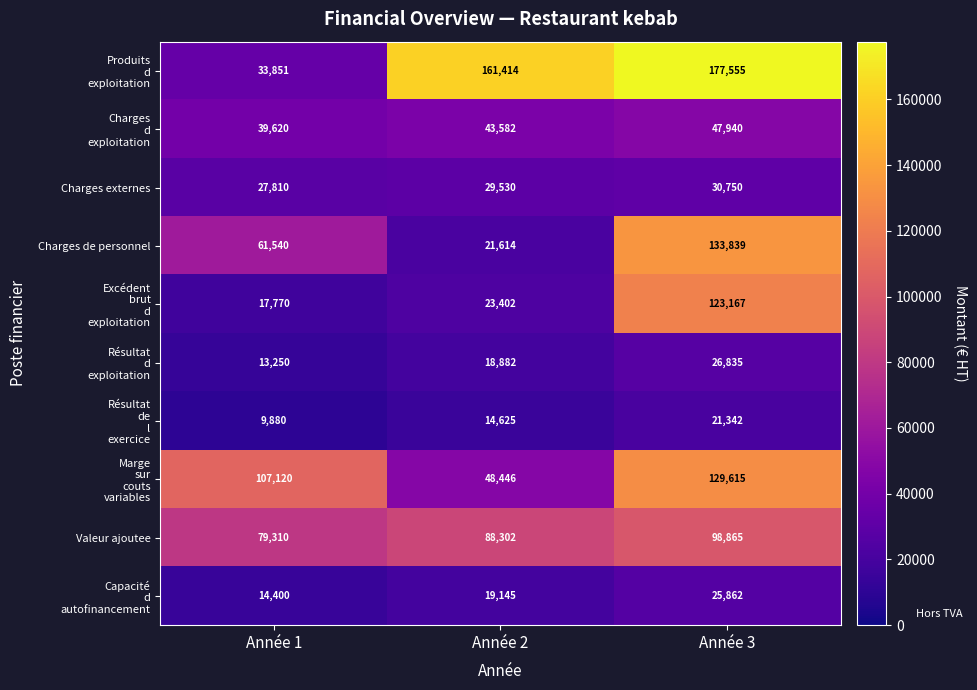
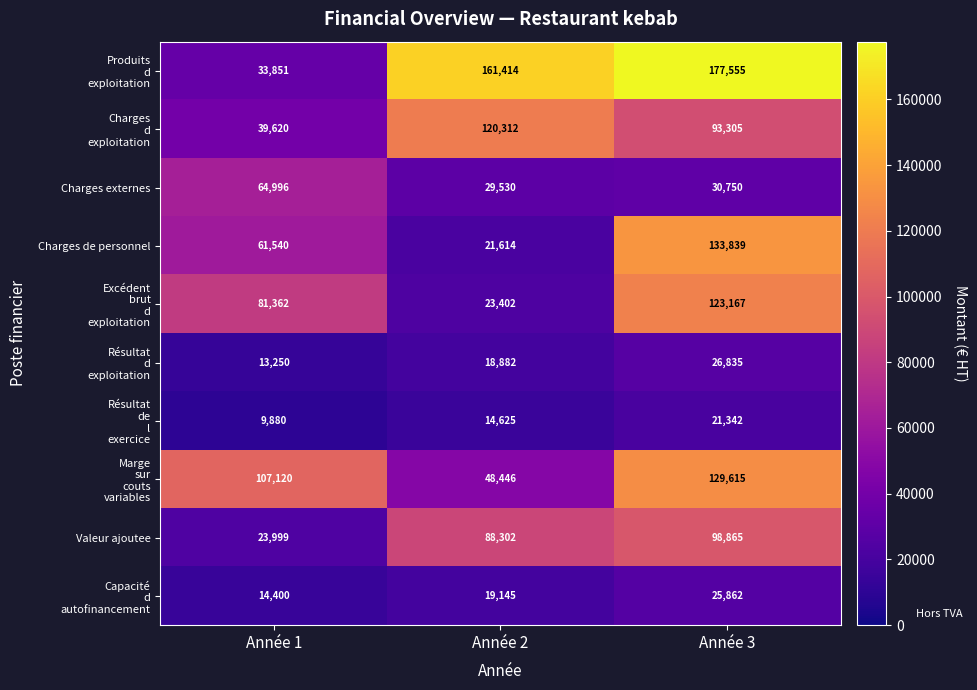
Charges d exploitation, Année 2: 43,582 -> 120,312
Charges d exploitation, Année 3: 47,940 -> 93,305
Charges externes, Année 1: 27,810 -> 64,996
Excédent brut d exploitation, Année 1: 17,770 -> 81,362
Valeur ajoutee, Année 1: 79,310 -> 23,999
